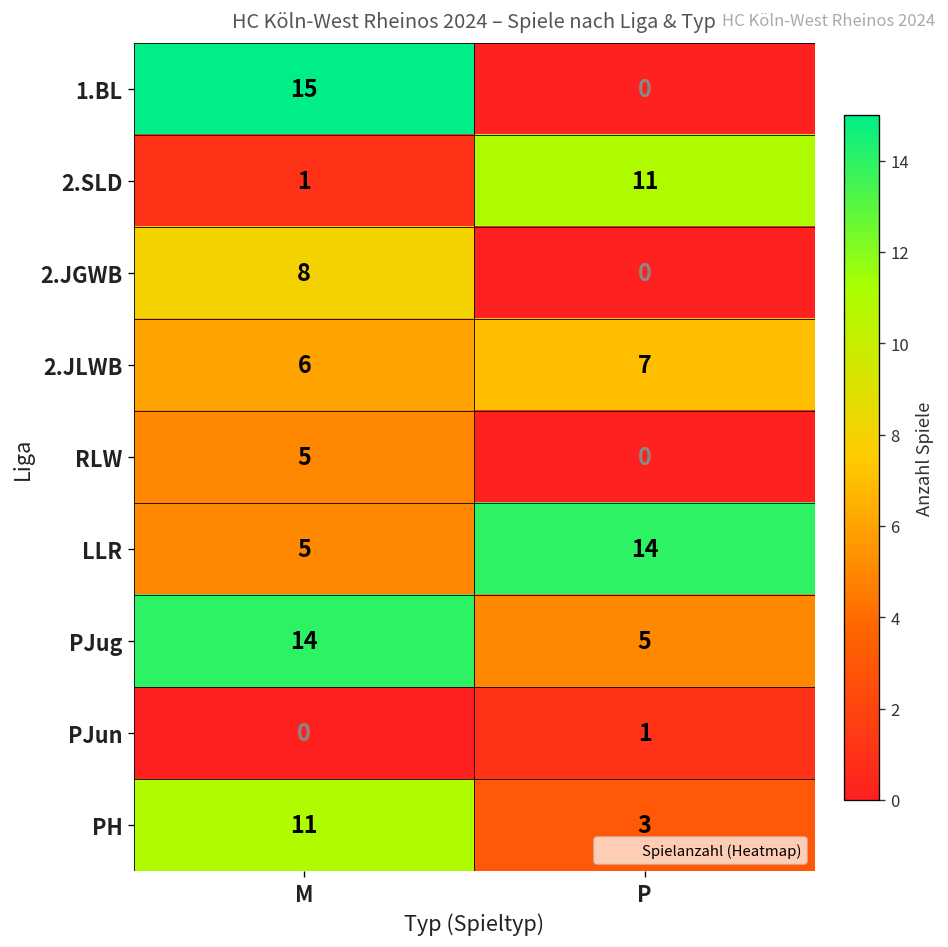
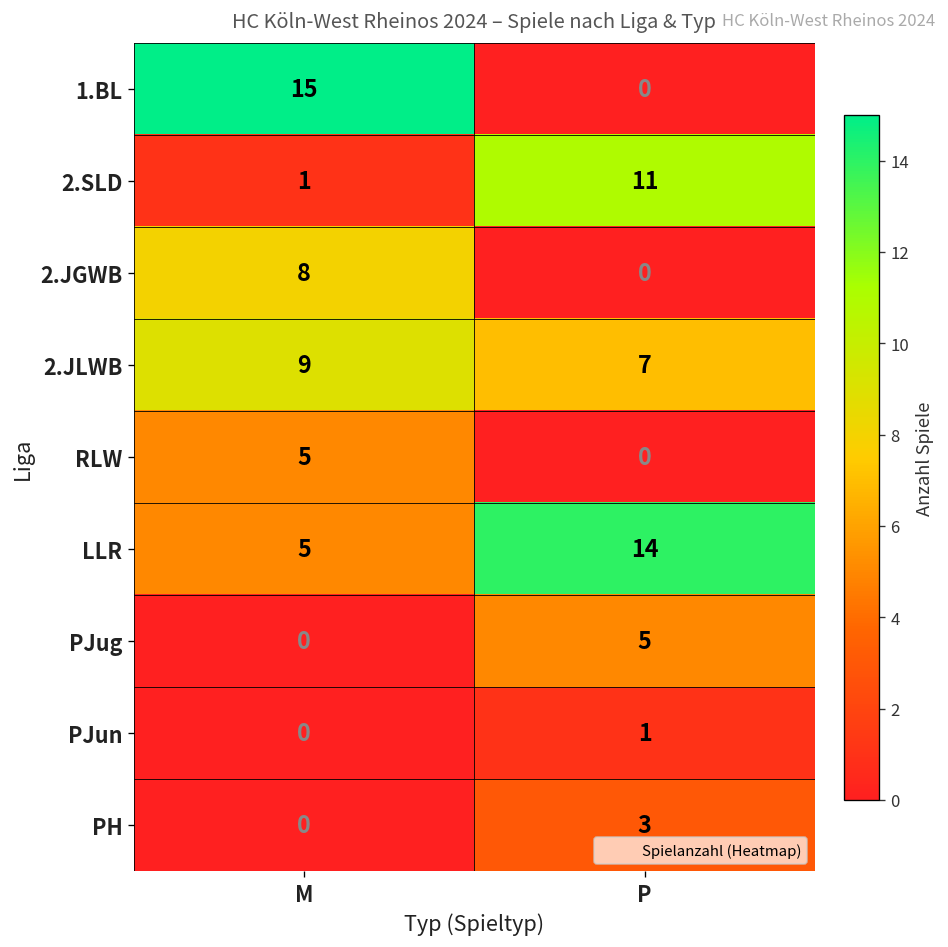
2.JLWB, M: 6 -> 9
PJug, M: 14 -> 0
PH, M: 11 -> 0
